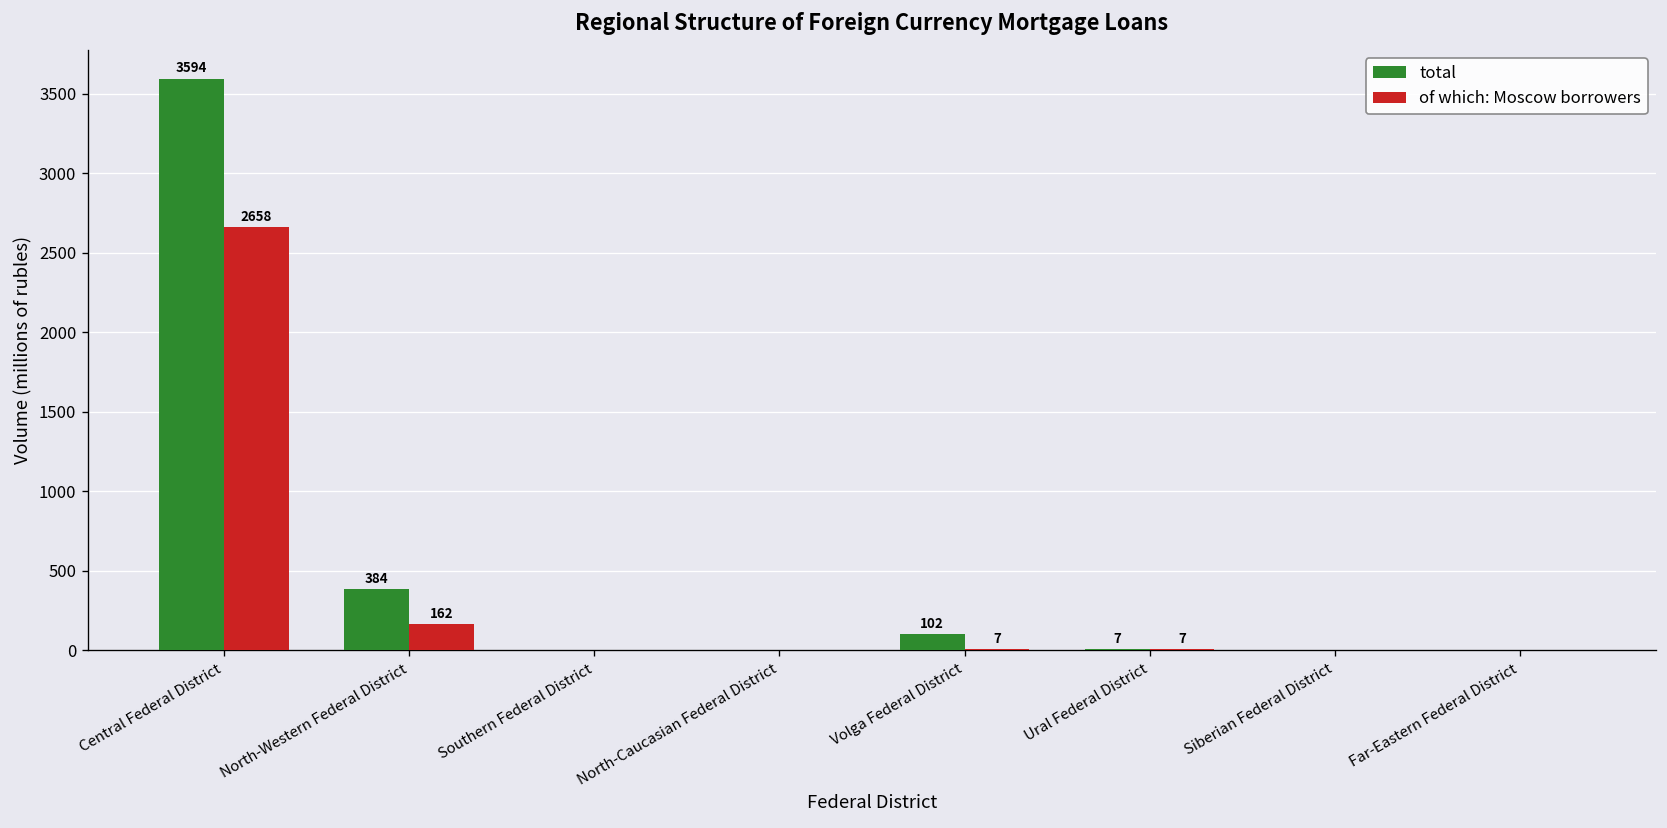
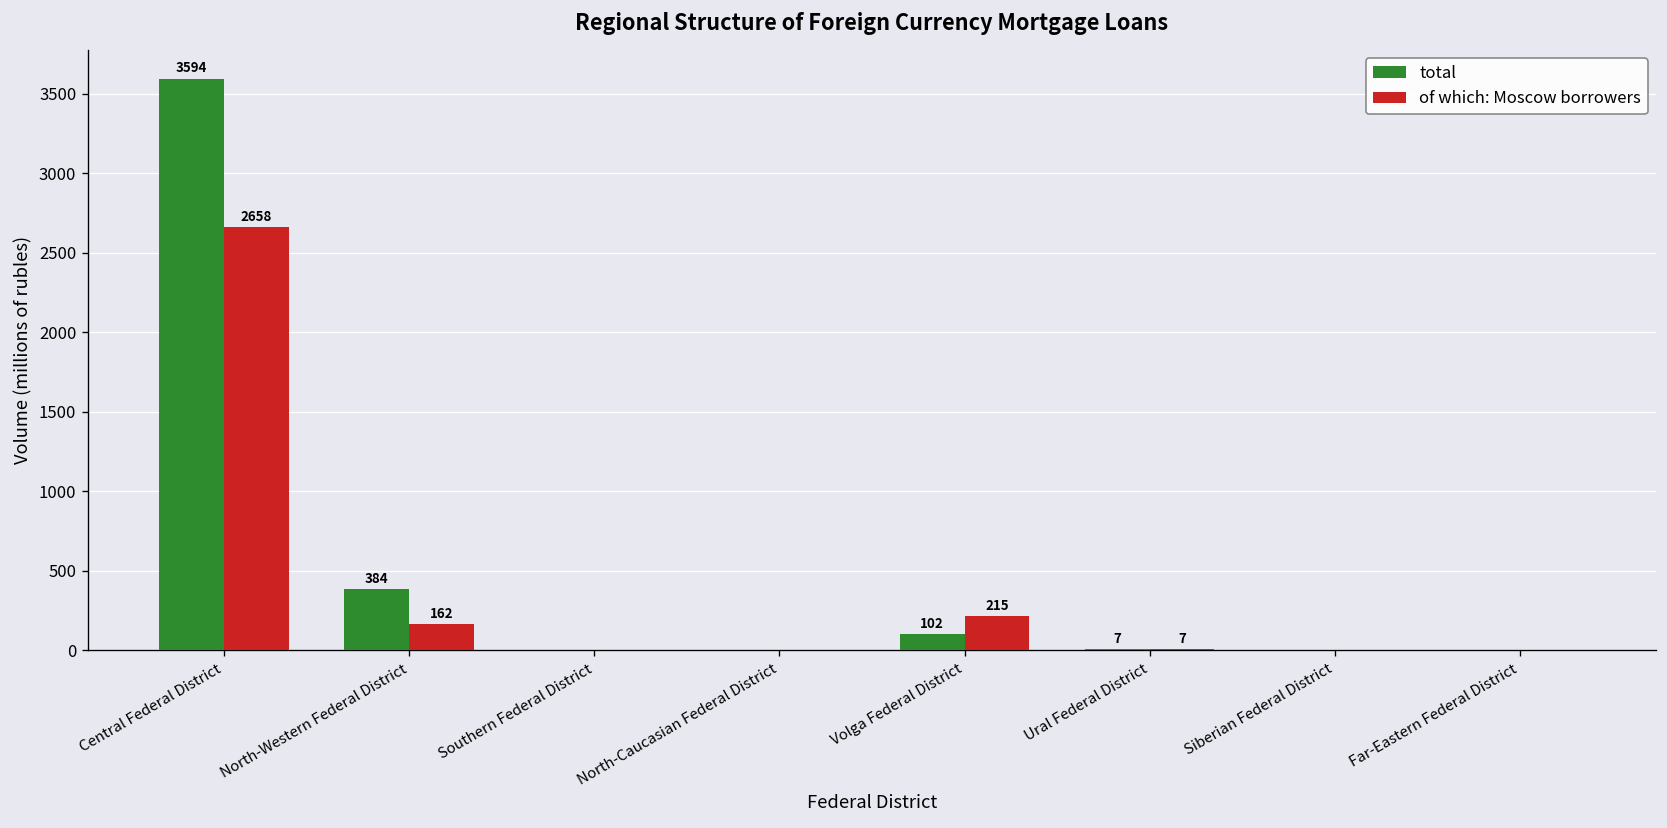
of which: Moscow borrowers, Volga Federal District: 7 -> 215
